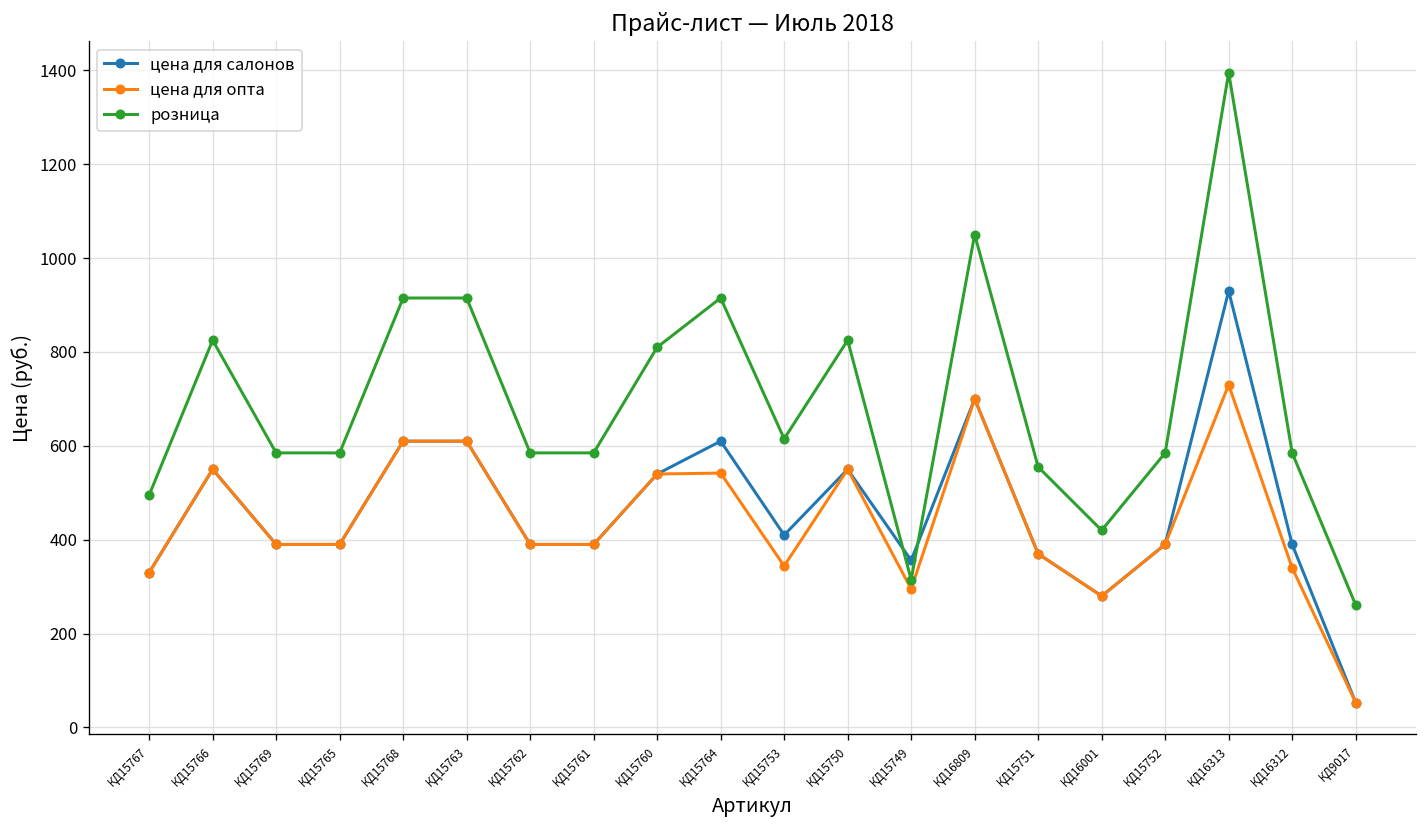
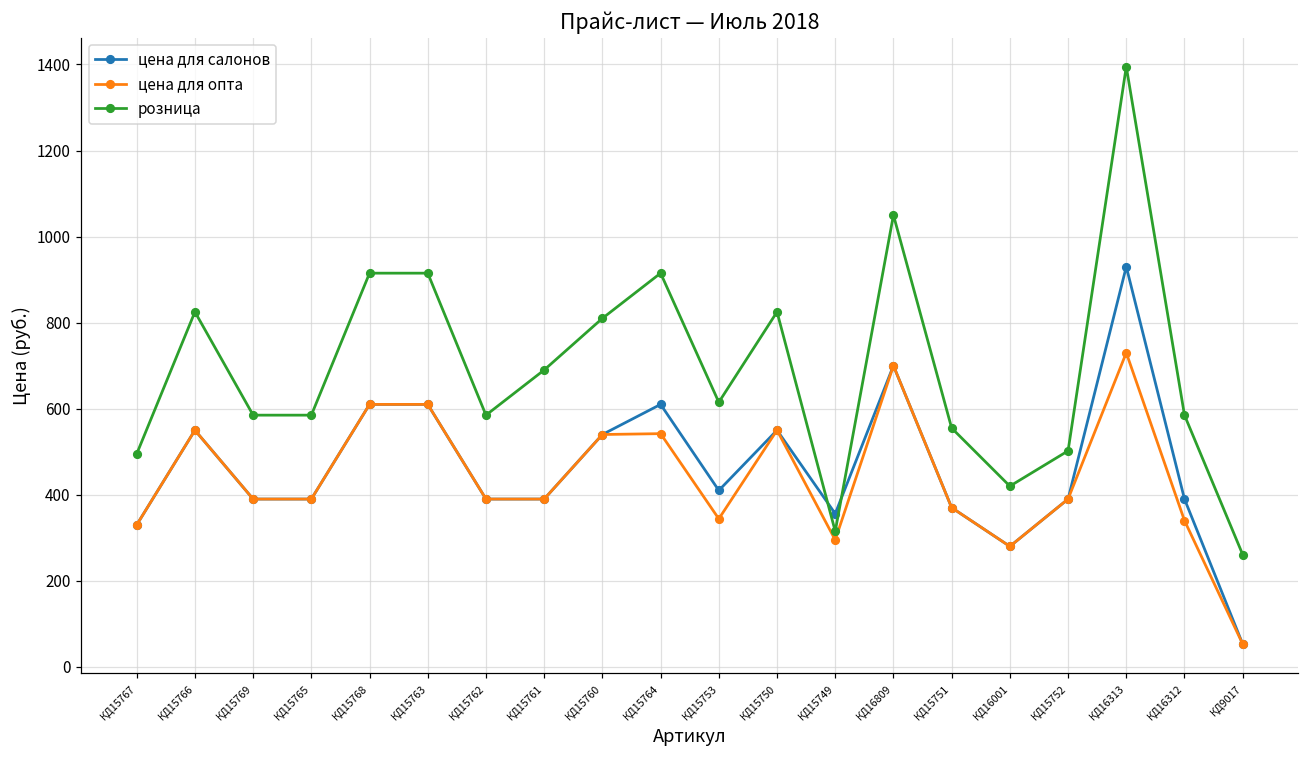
розница, КД15761: 590 -> 690
розница, КД15752: 590 -> 500
